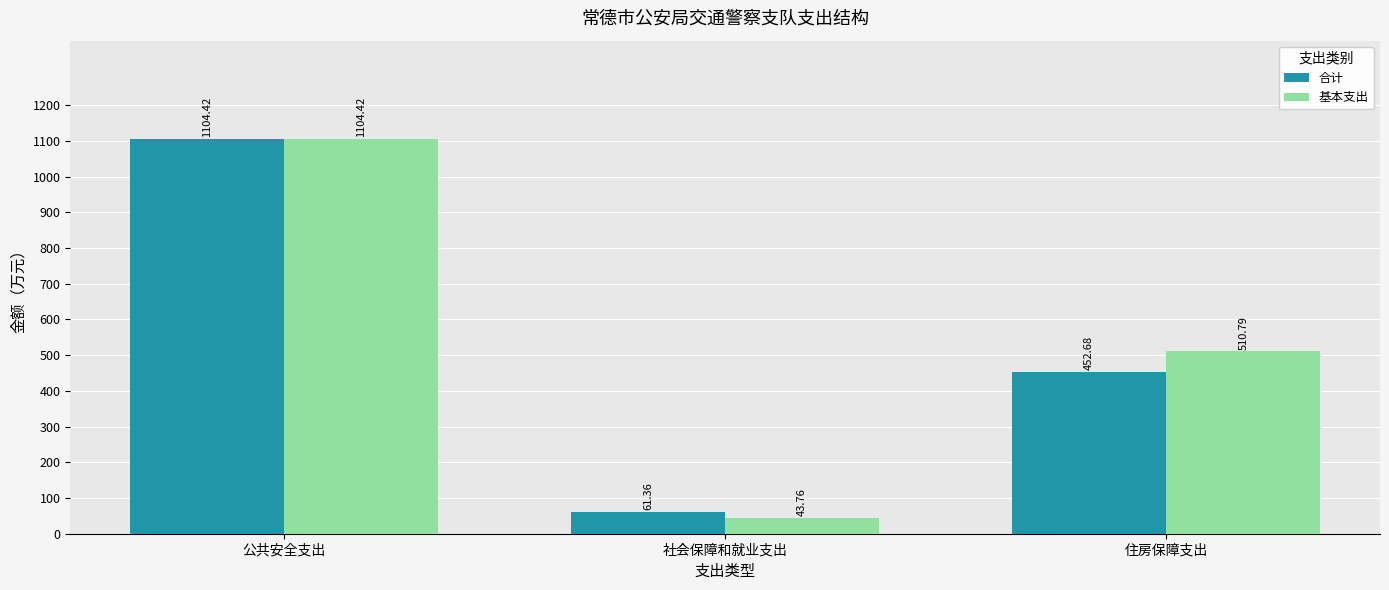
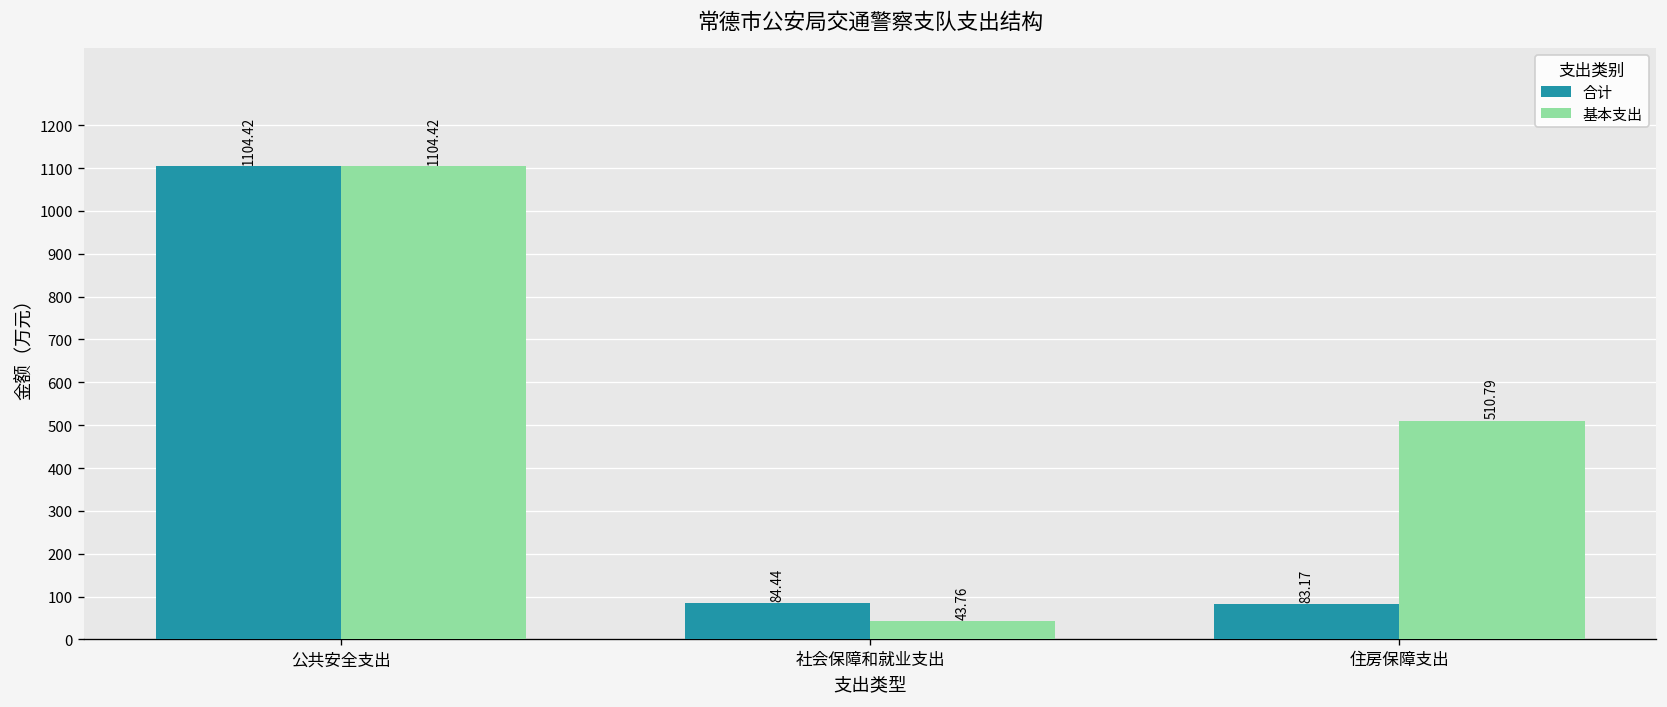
合计, 社会保障和就业支出: 61.36 -> 84.44
合计, 住房保障支出: 452.68 -> 83.17
